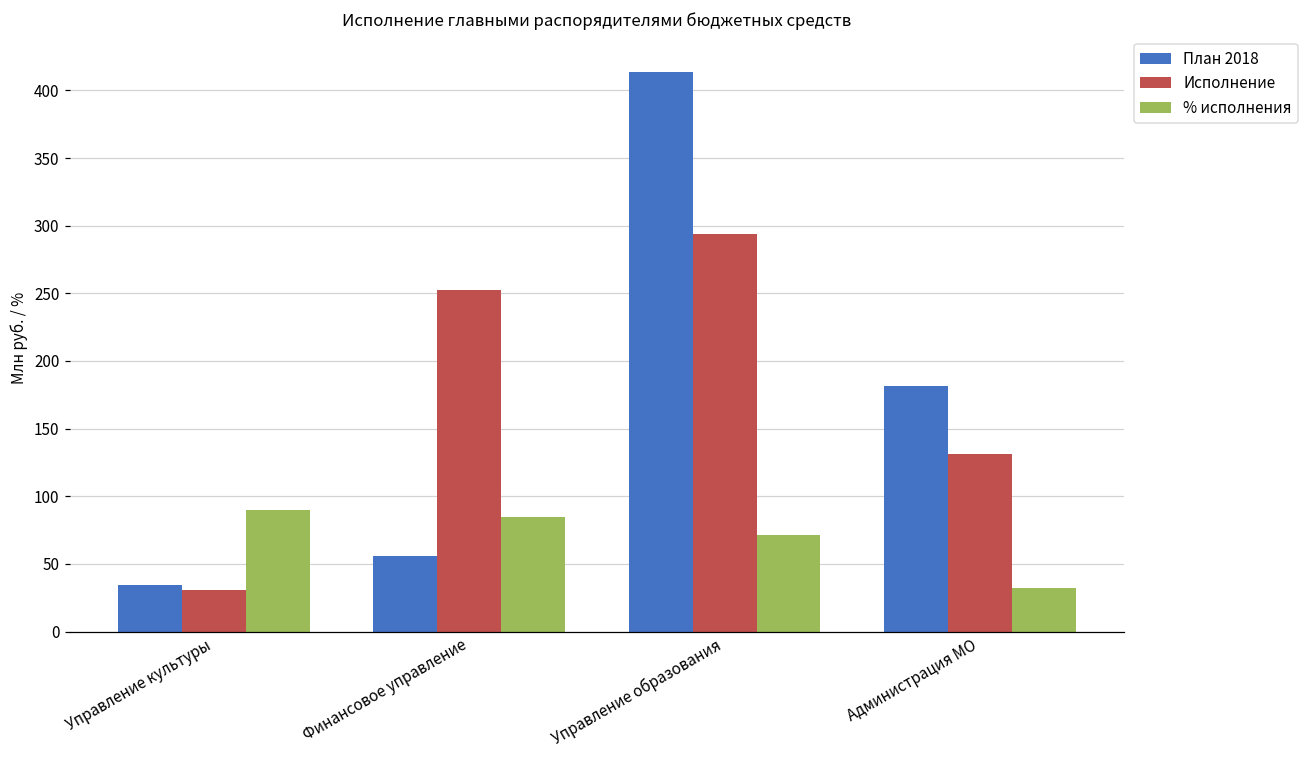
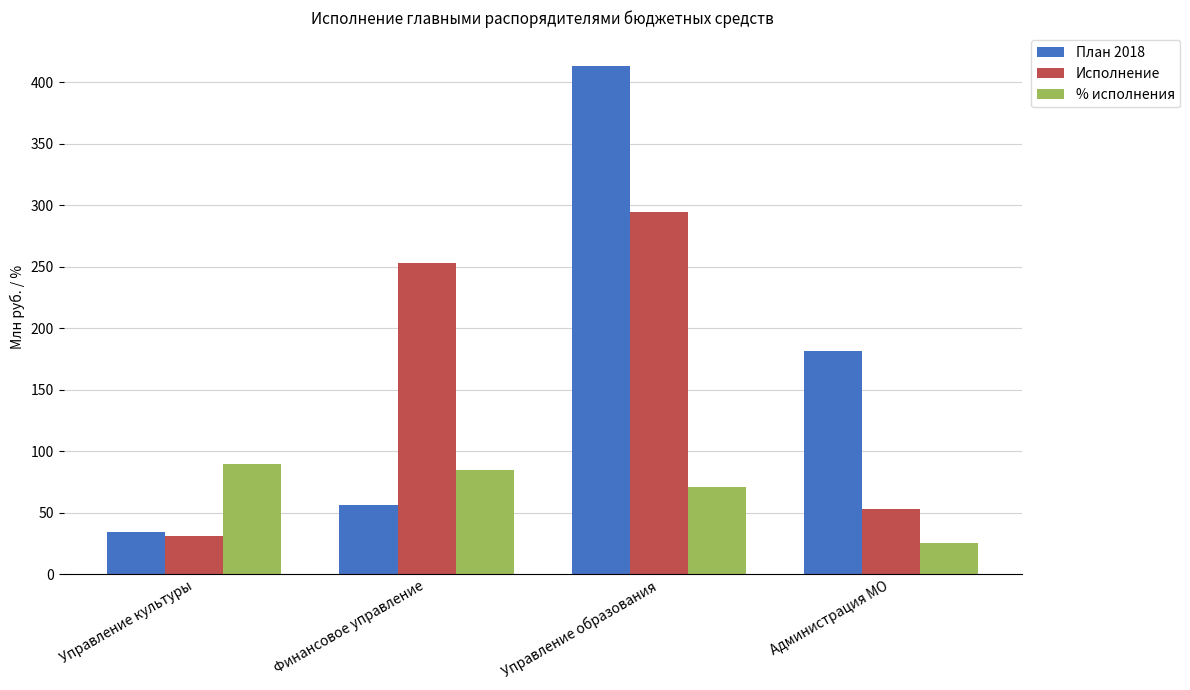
Исполнение, Администрация МО: 132 -> 53
% исполнения, Администрация МО: 32 -> 26
